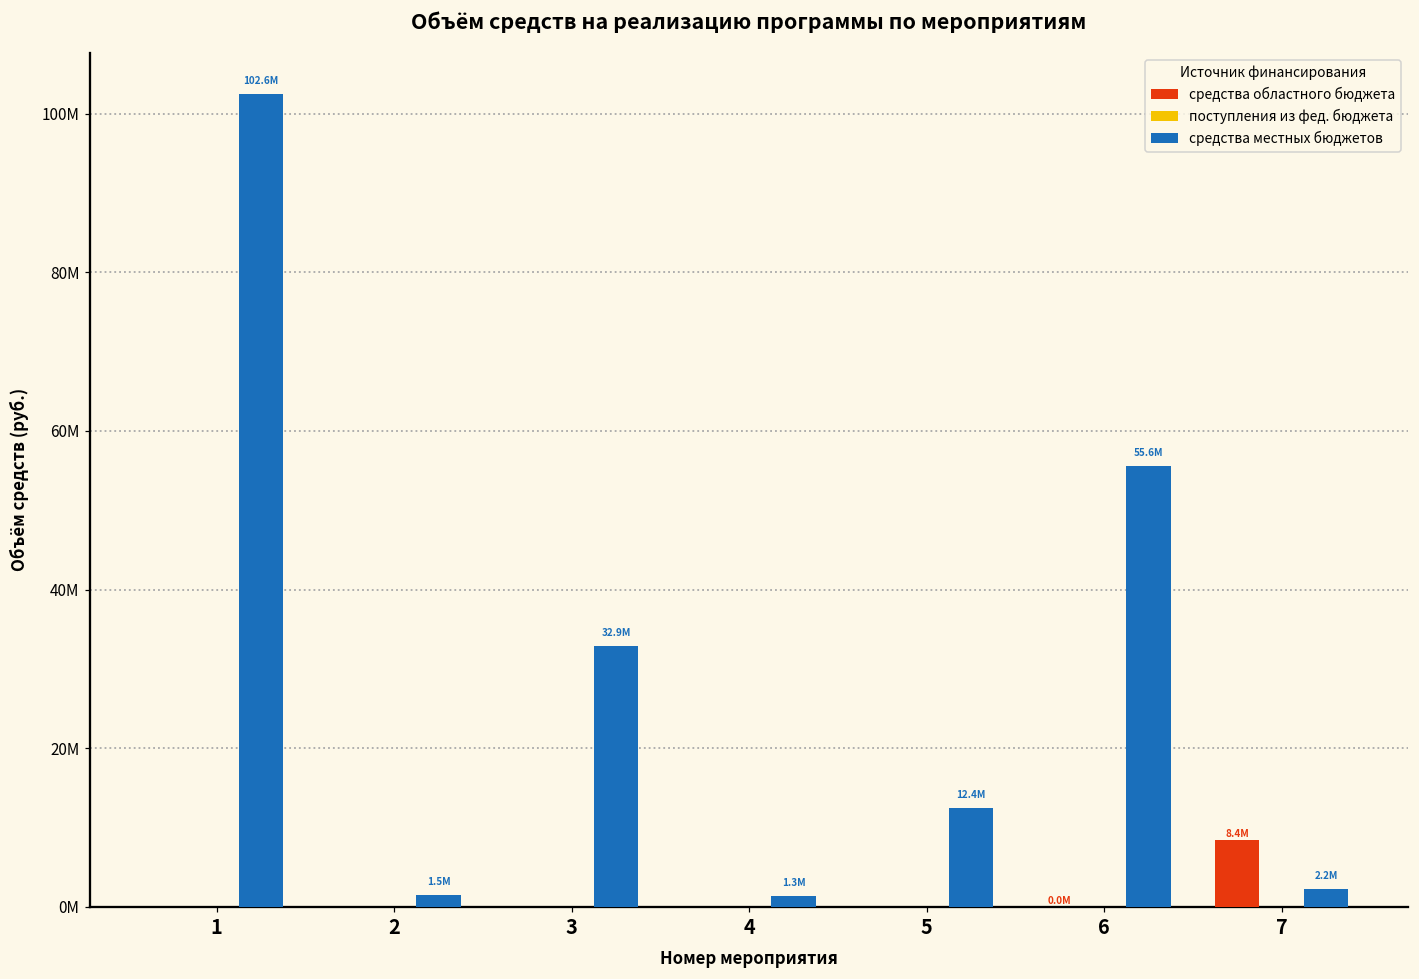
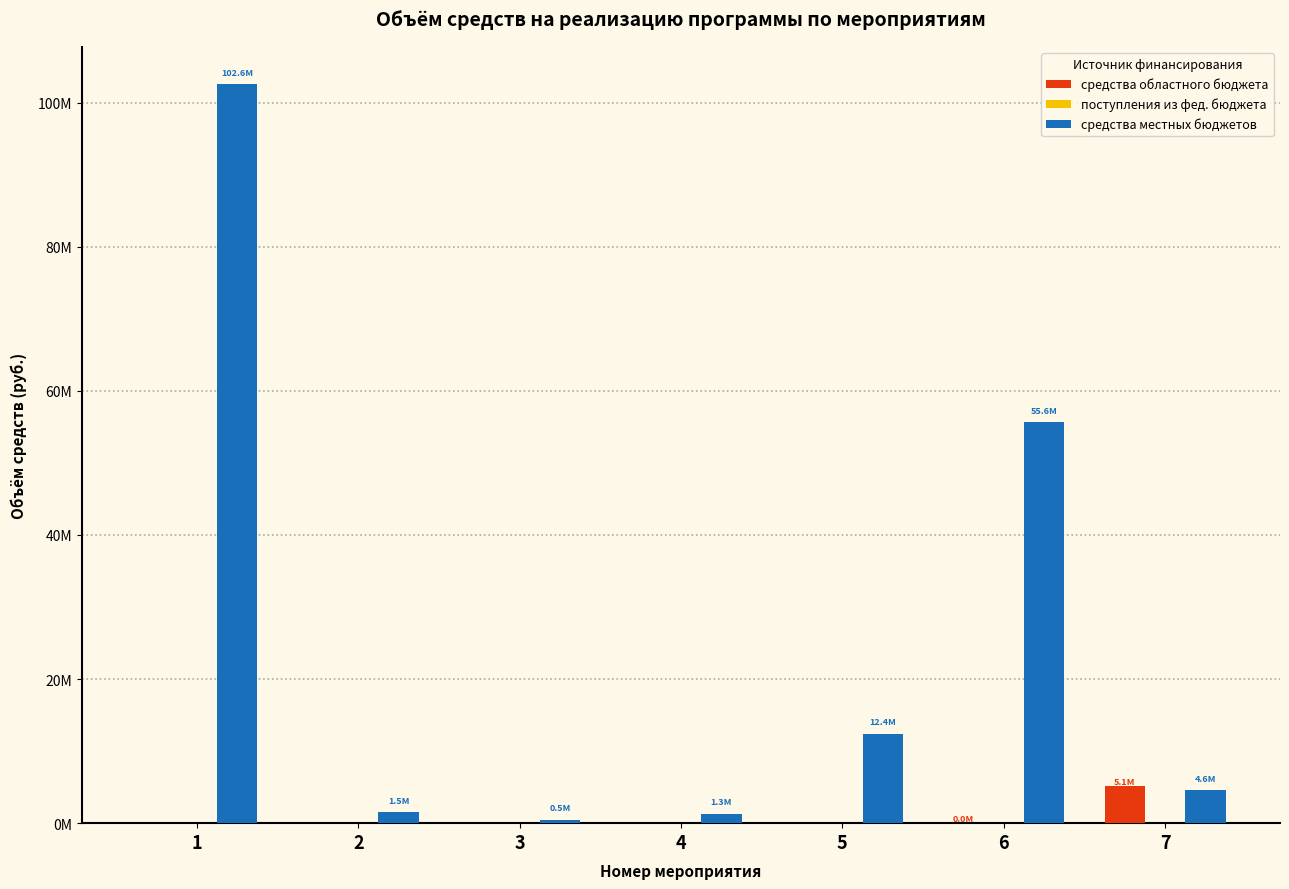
средства местных бюджетов, 3: 32.9M -> 0.5M
средства областного бюджета, 7: 8.4M -> 5.1M
средства местных бюджетов, 7: 2.2M -> 4.6M
